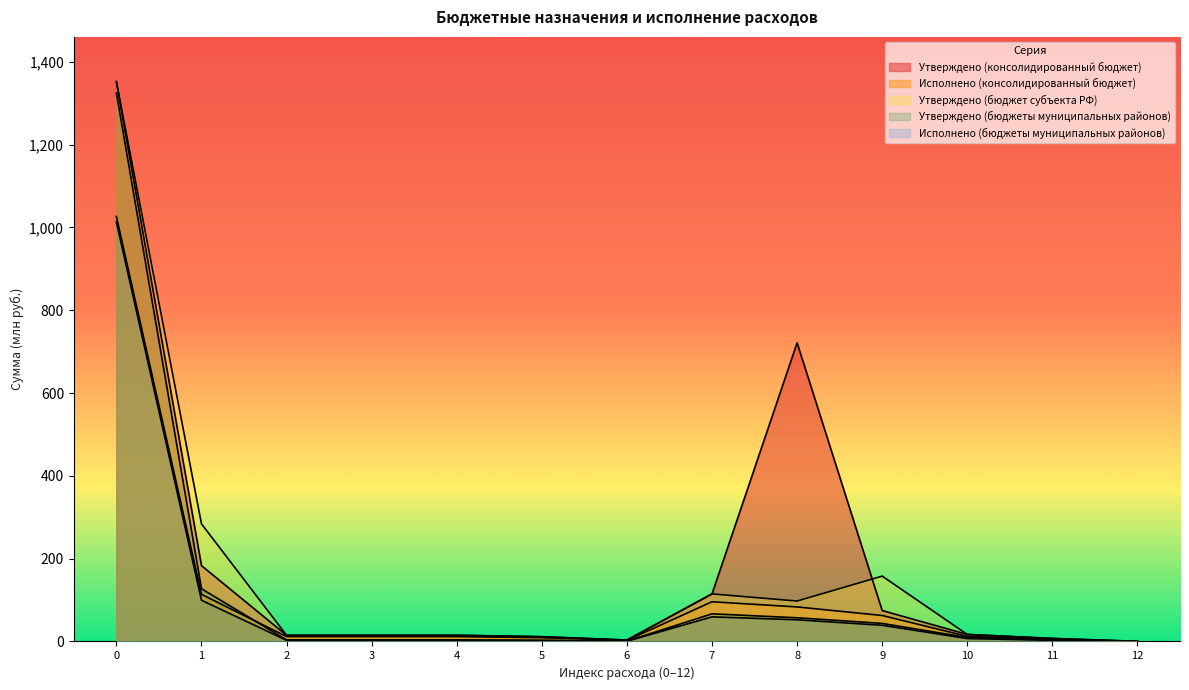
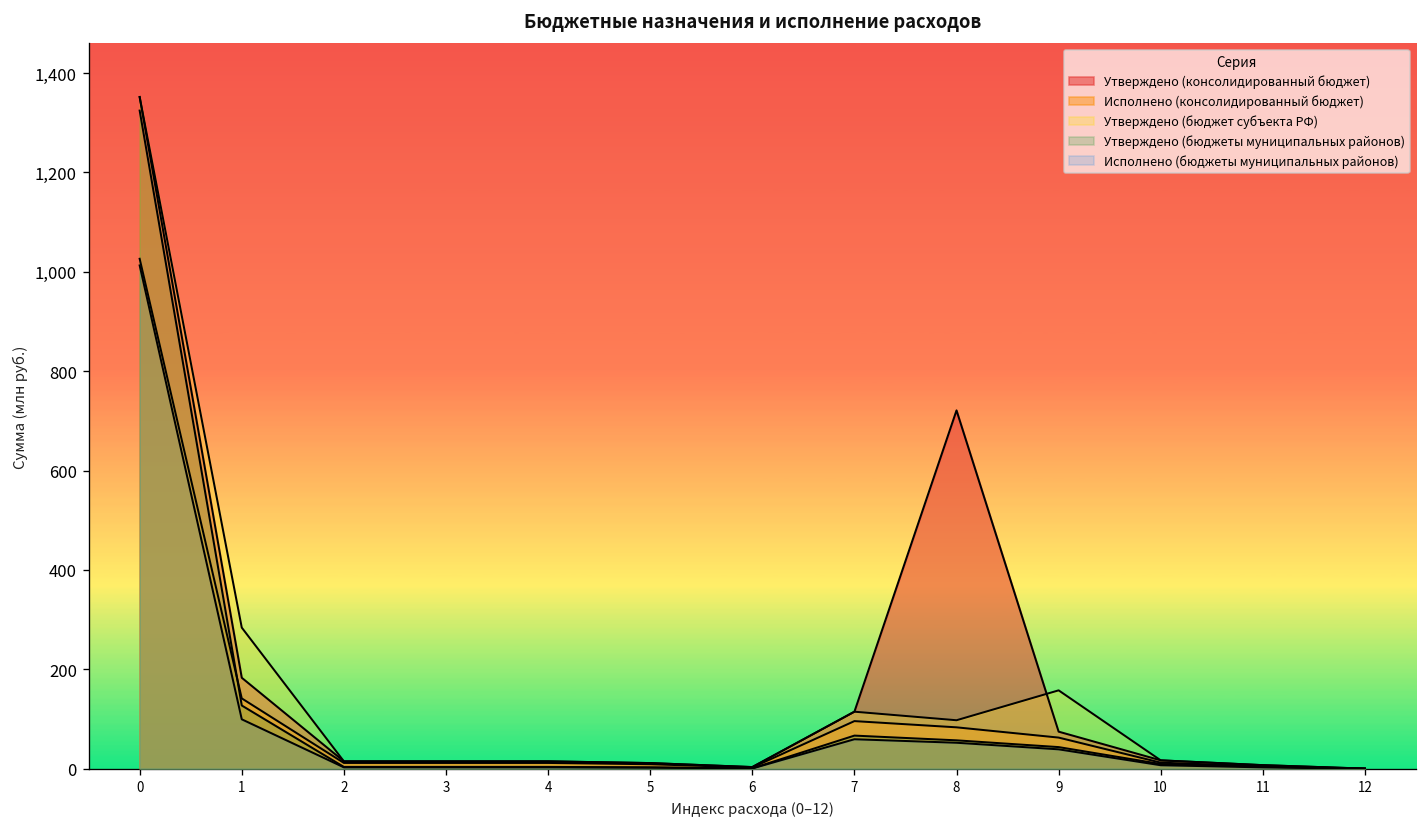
Исполнено (консолидированный бюджет), 1: 110 -> 140
